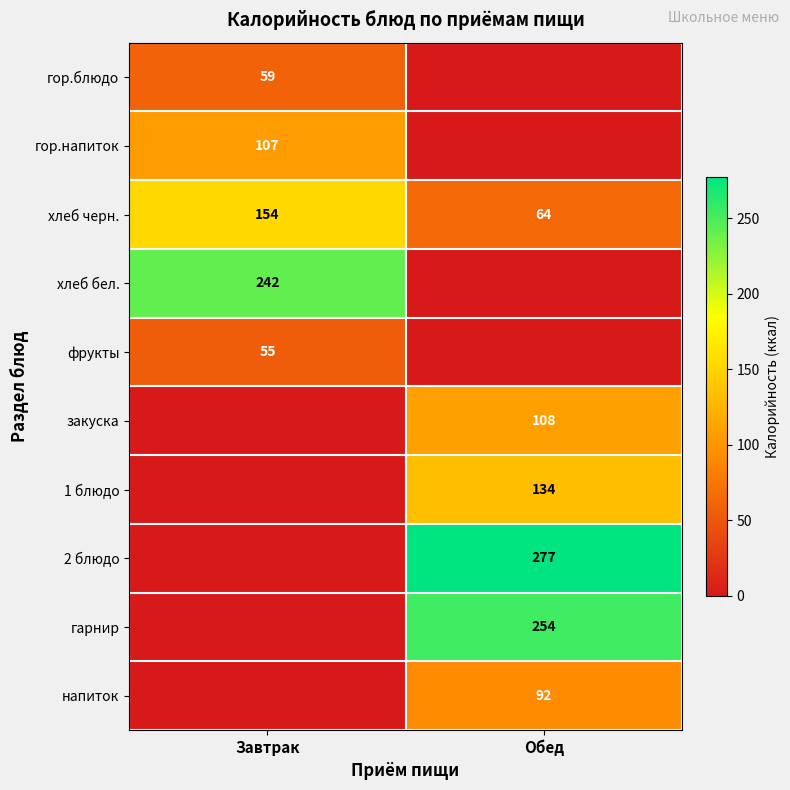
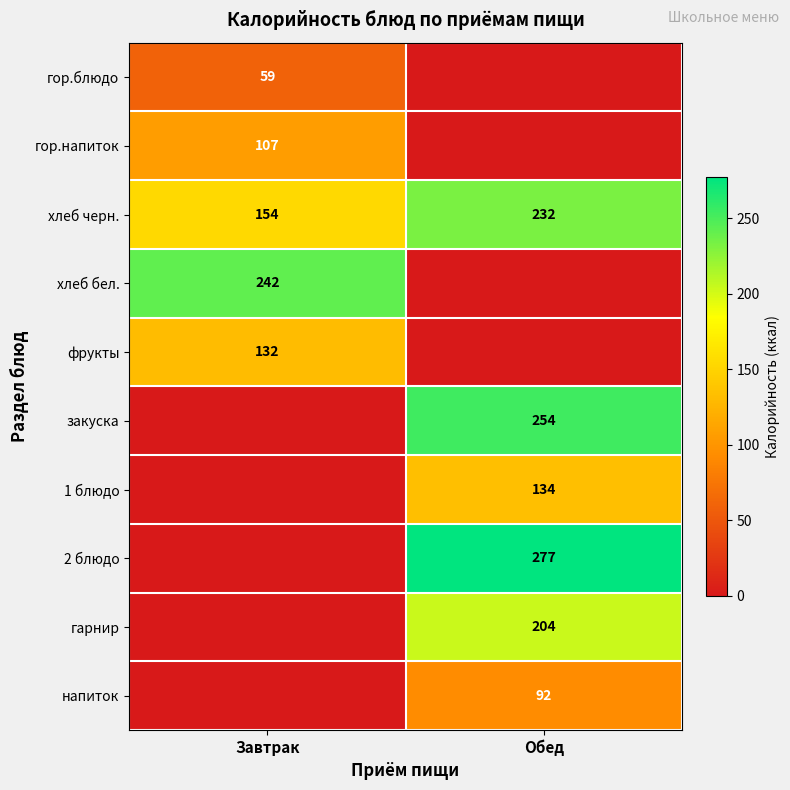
хлеб черн., Обед: 64 -> 232
фрукты, Завтрак: 55 -> 132
закуска, Обед: 108 -> 254
гарнир, Обед: 254 -> 204
